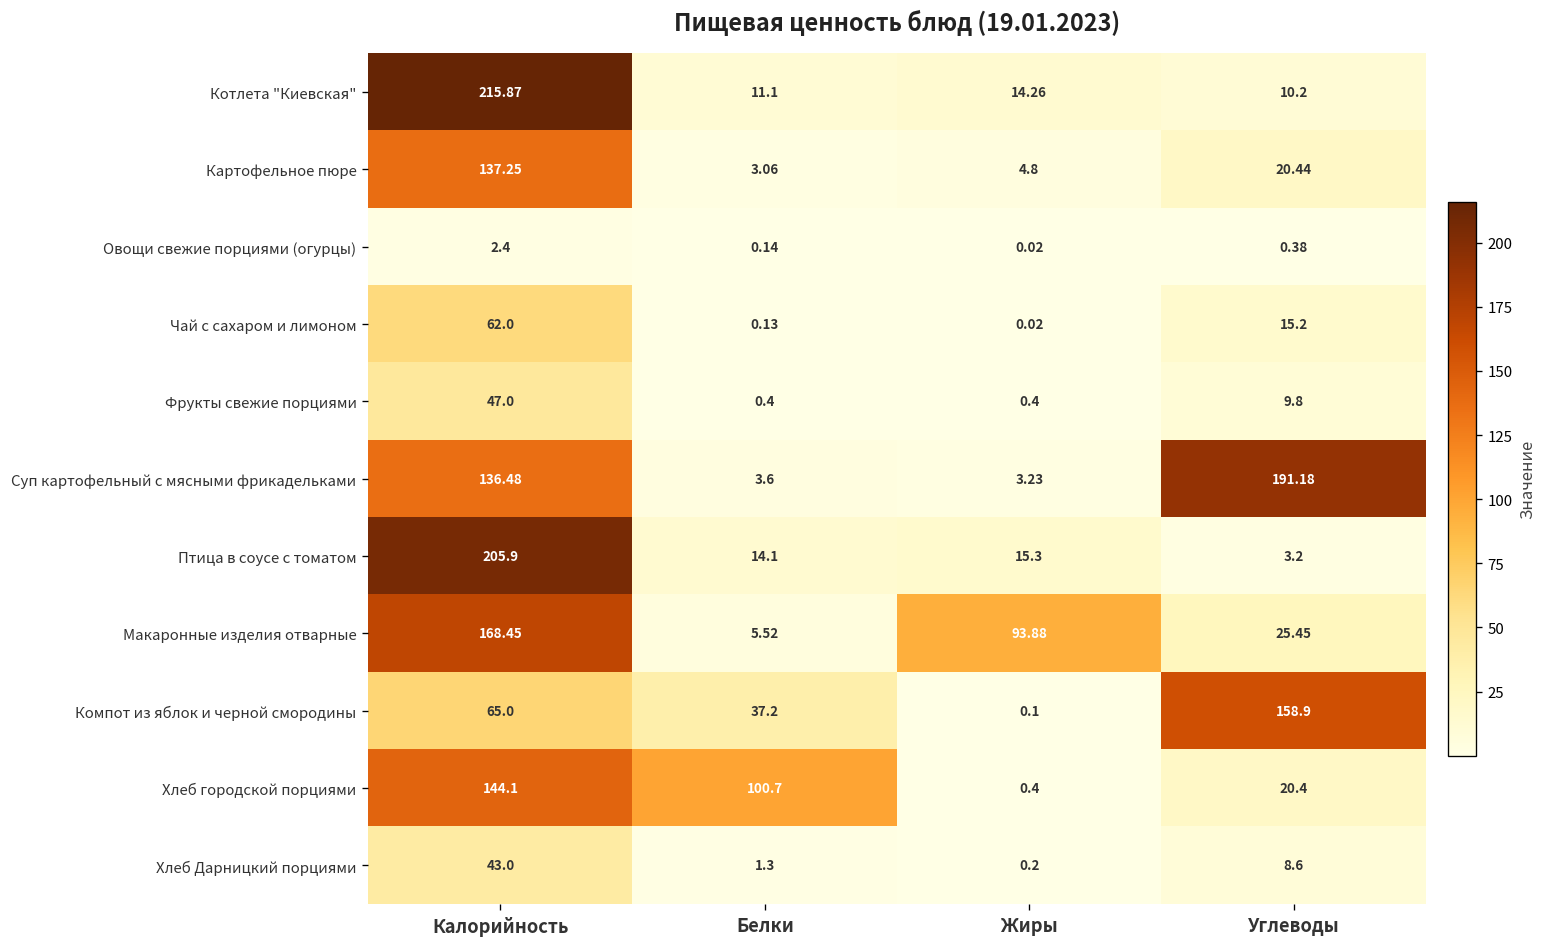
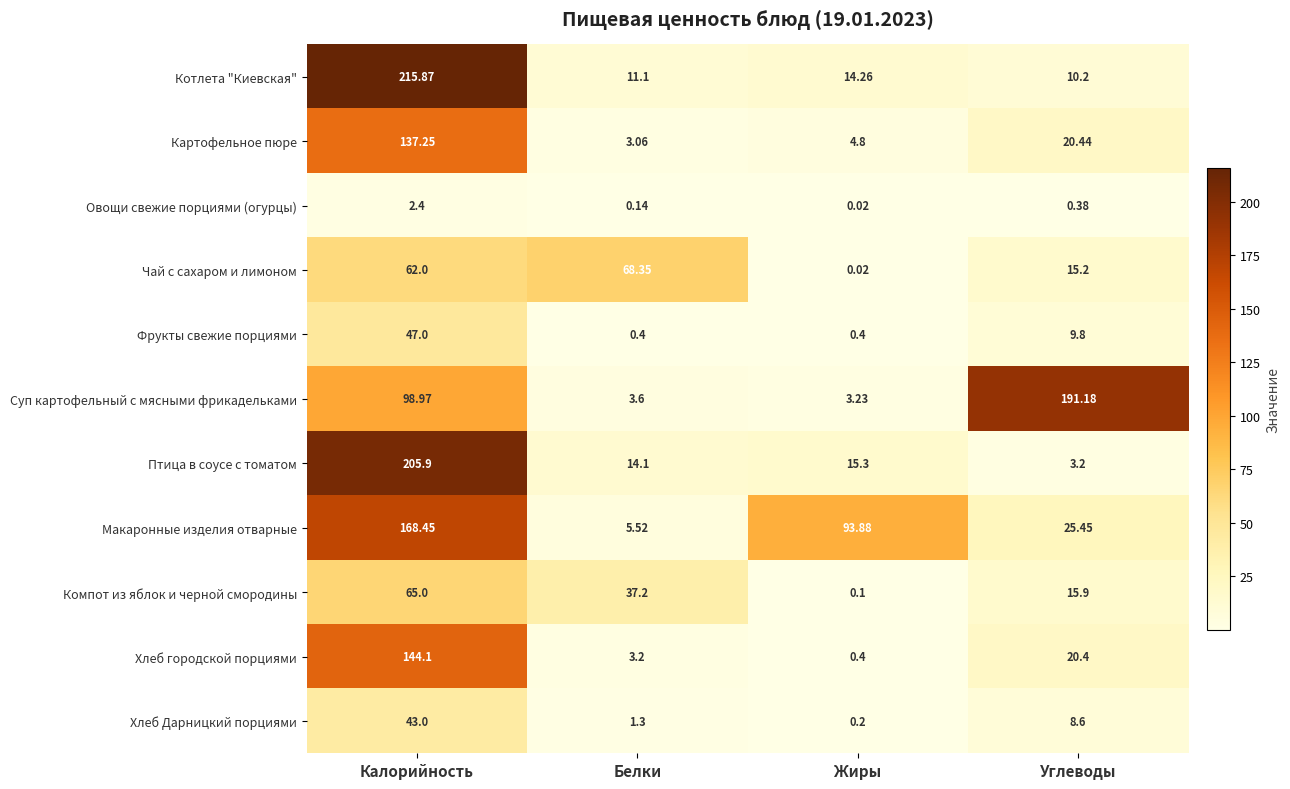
Чай с сахаром и лимоном, Белки: 0.13 -> 68.35
Суп картофельный с мясными фрикадельками, Калорийность: 136.48 -> 98.97
Компот из яблок и черной смородины, Углеводы: 158.9 -> 15.9
Хлеб городской порциями, Белки: 100.7 -> 3.2
